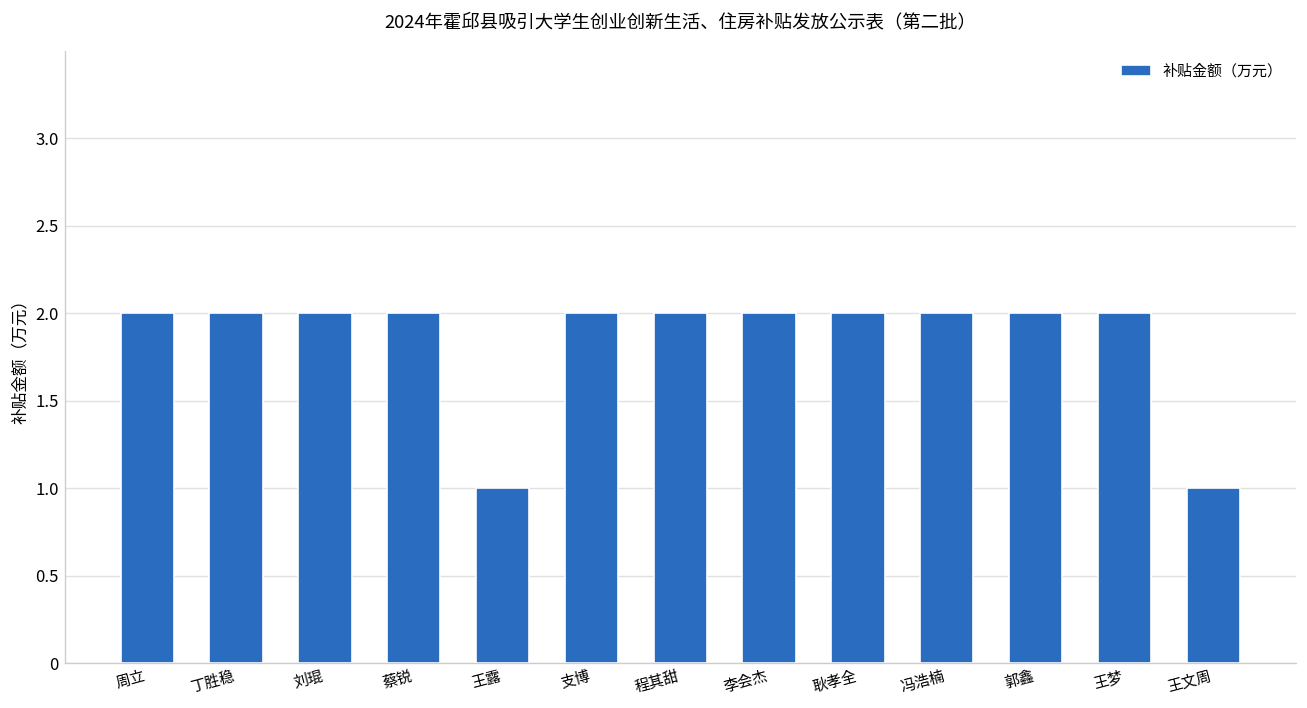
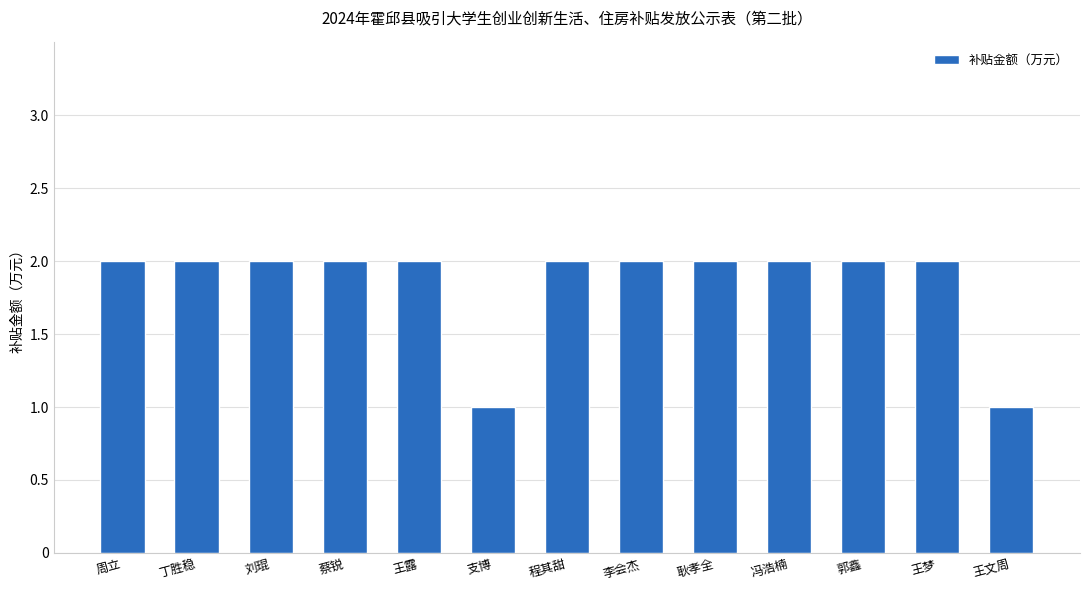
王露: 1 -> 2
支博: 2 -> 1
